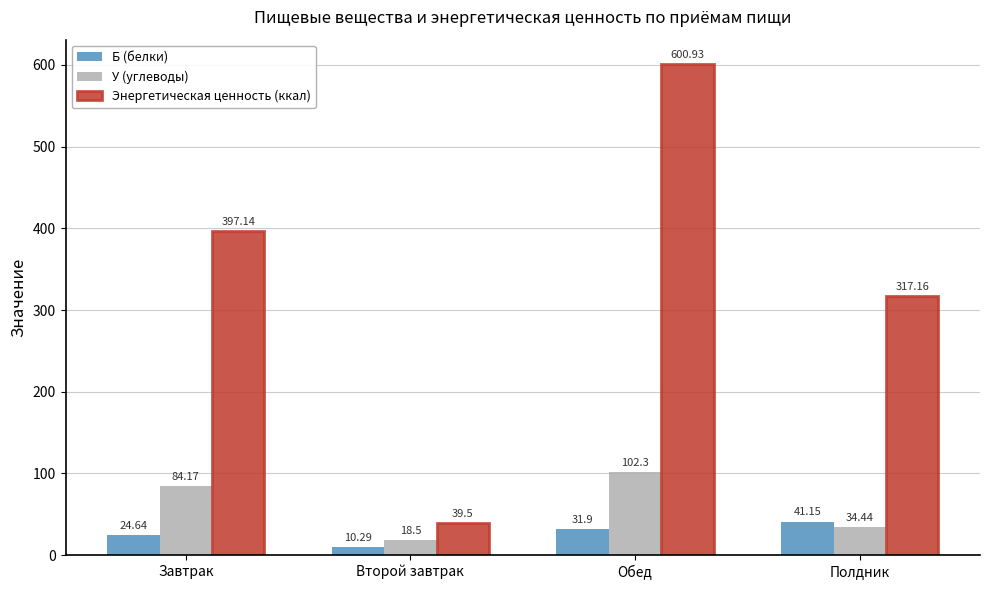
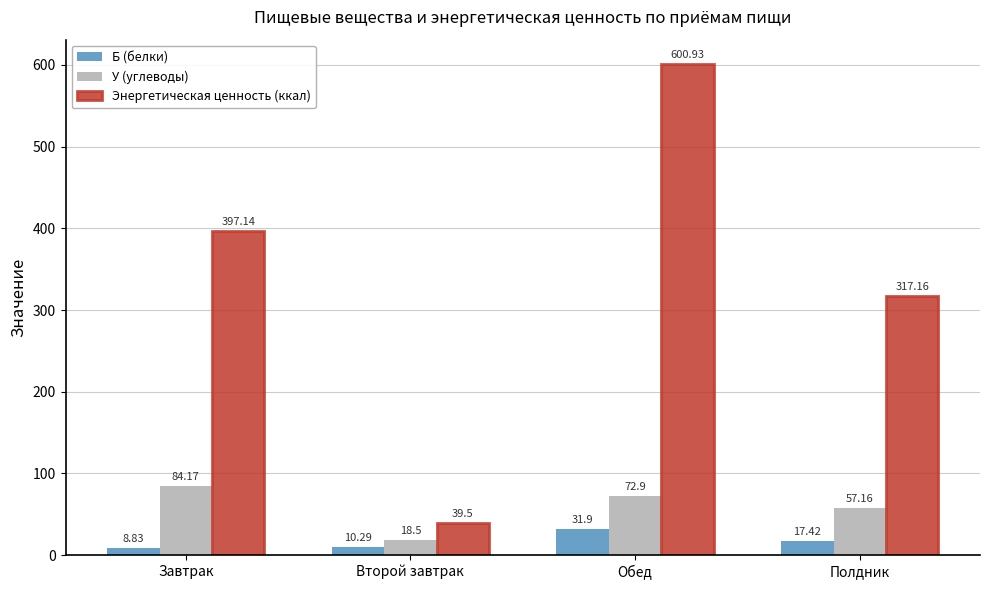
Б (белки), Завтрак: 24.64 -> 8.83
У (углеводы), Обед: 102.3 -> 72.9
Б (белки), Полдник: 41.15 -> 17.42
У (углеводы), Полдник: 34.44 -> 57.16
